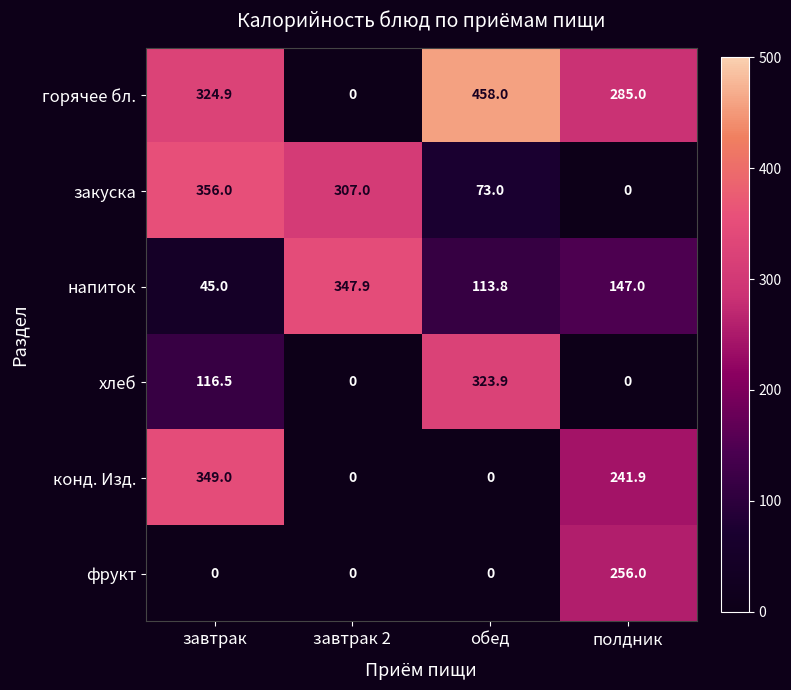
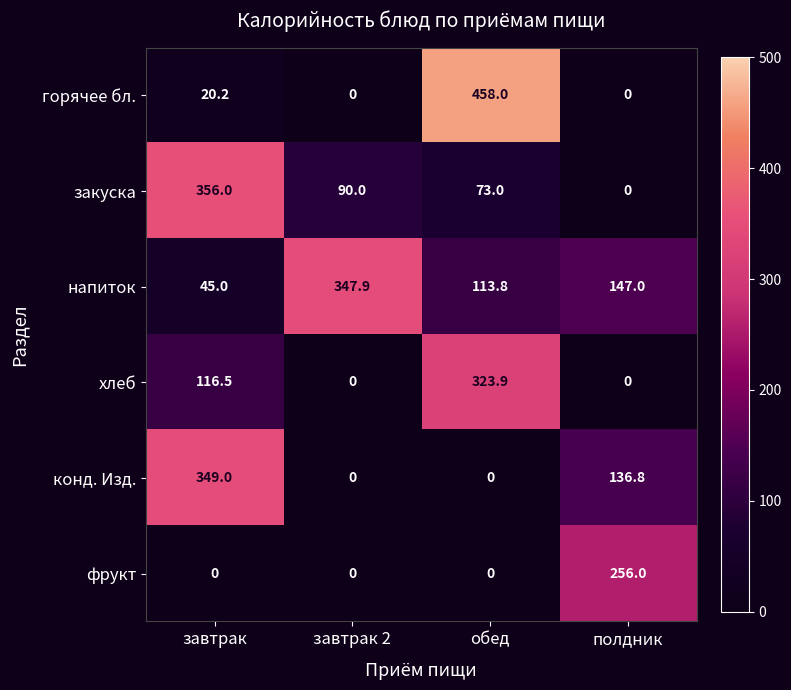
горячее бл., завтрак: 324.9 -> 20.2
горячее бл., полдник: 285.0 -> 0
закуска, завтрак 2: 307.0 -> 90.0
конд. Изд., полдник: 241.9 -> 136.8
